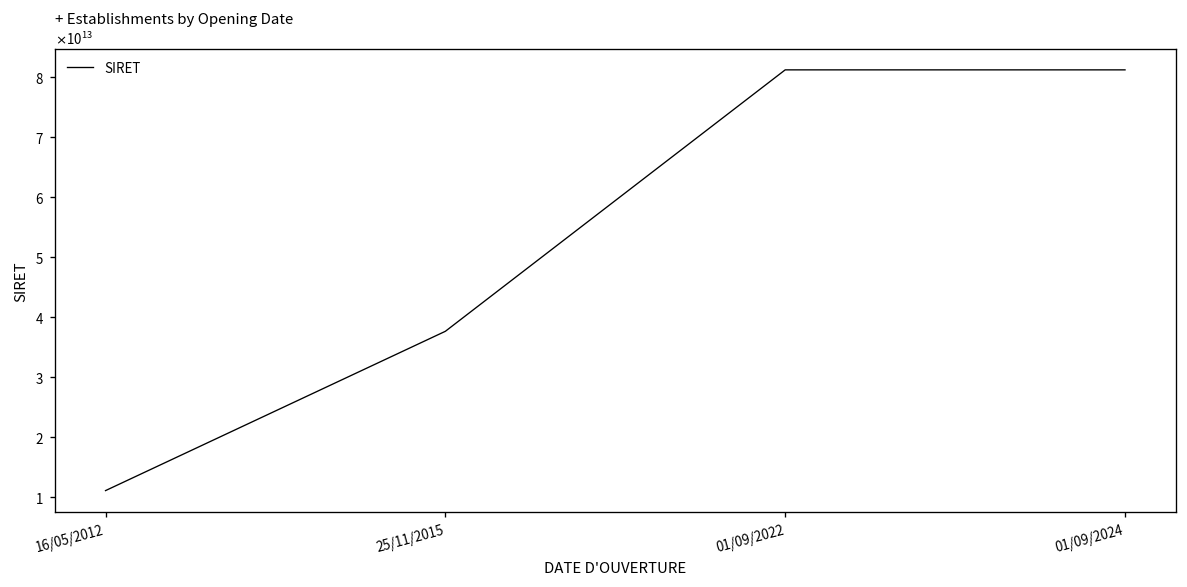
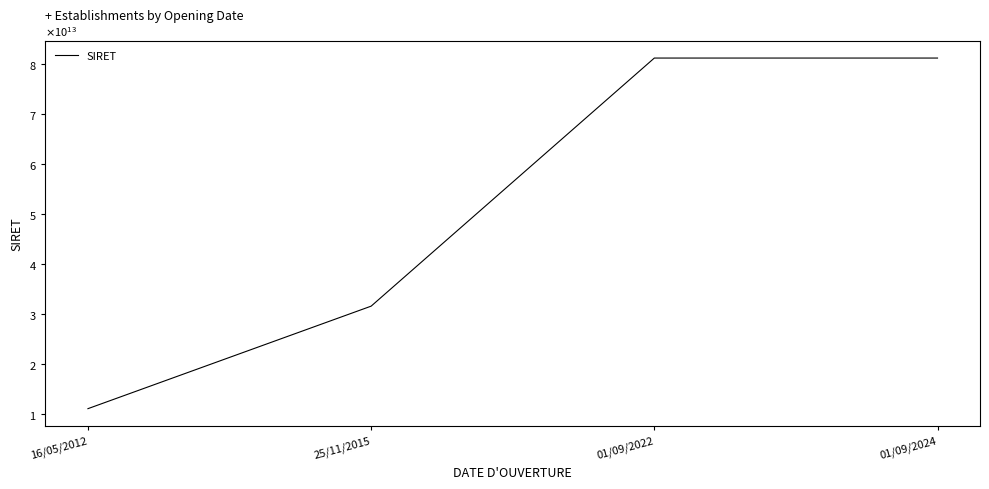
25/11/2015: 38000000000000 -> 32000000000000
